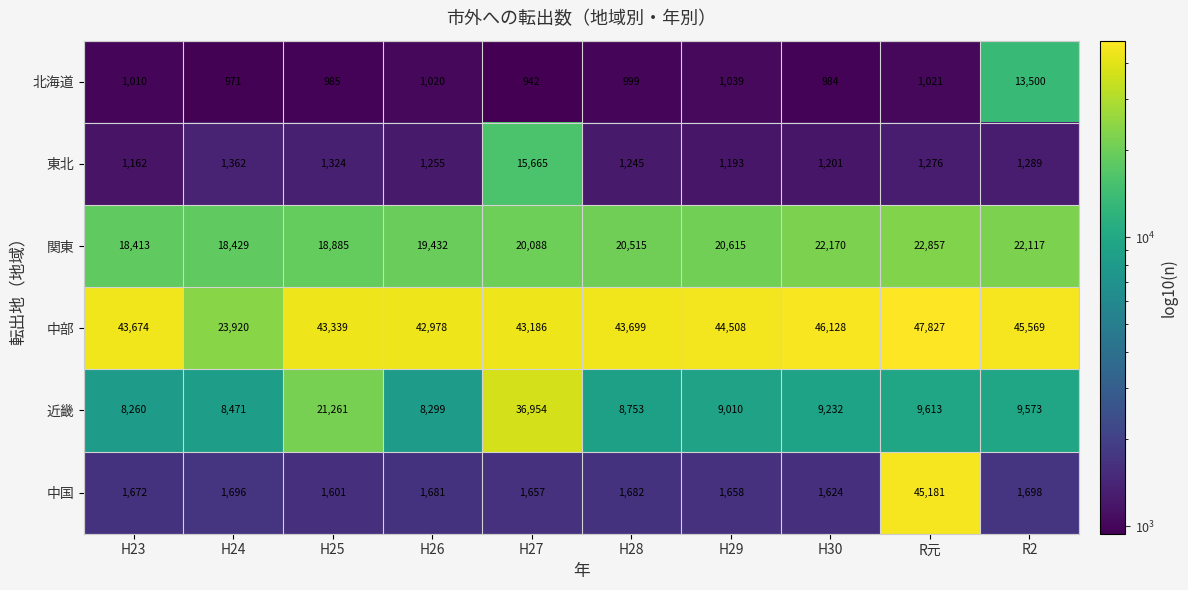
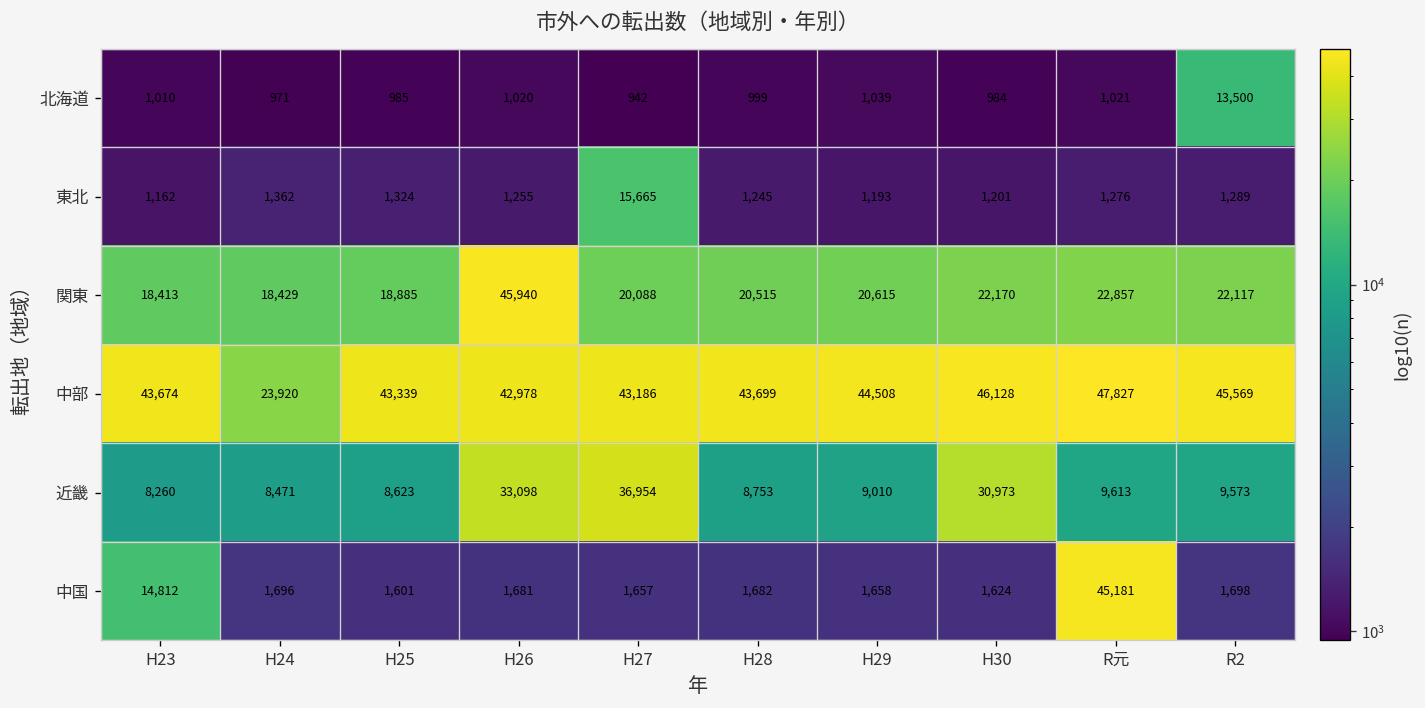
関東, H26: 19,432 -> 45,940
近畿, H25: 21,261 -> 8,623
近畿, H26: 8,299 -> 33,098
近畿, H30: 9,232 -> 30,973
中国, H23: 1,672 -> 14,812
